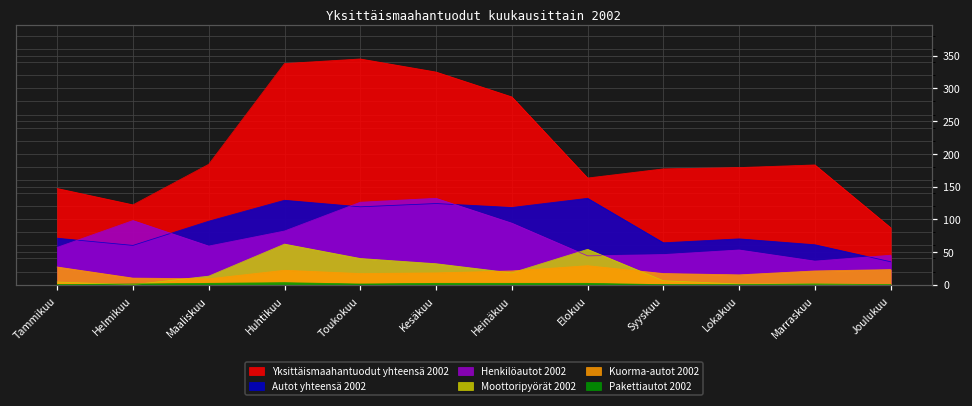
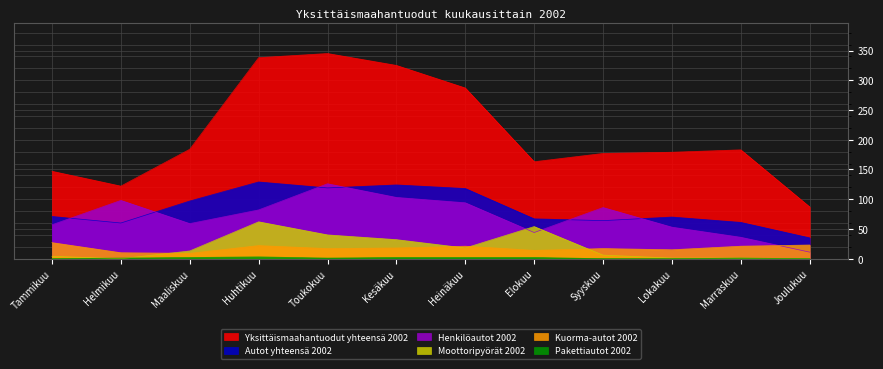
Henkilöautot 2002, Kesäkuu: 130 -> 100
Autot yhteensä 2002, Elokuu: 130 -> 70
Kuorma-autot 2002, Elokuu: 30 -> 10
Henkilöautot 2002, Syyskuu: 50 -> 90
Henkilöautot 2002, Joulukuu: 50 -> 10
